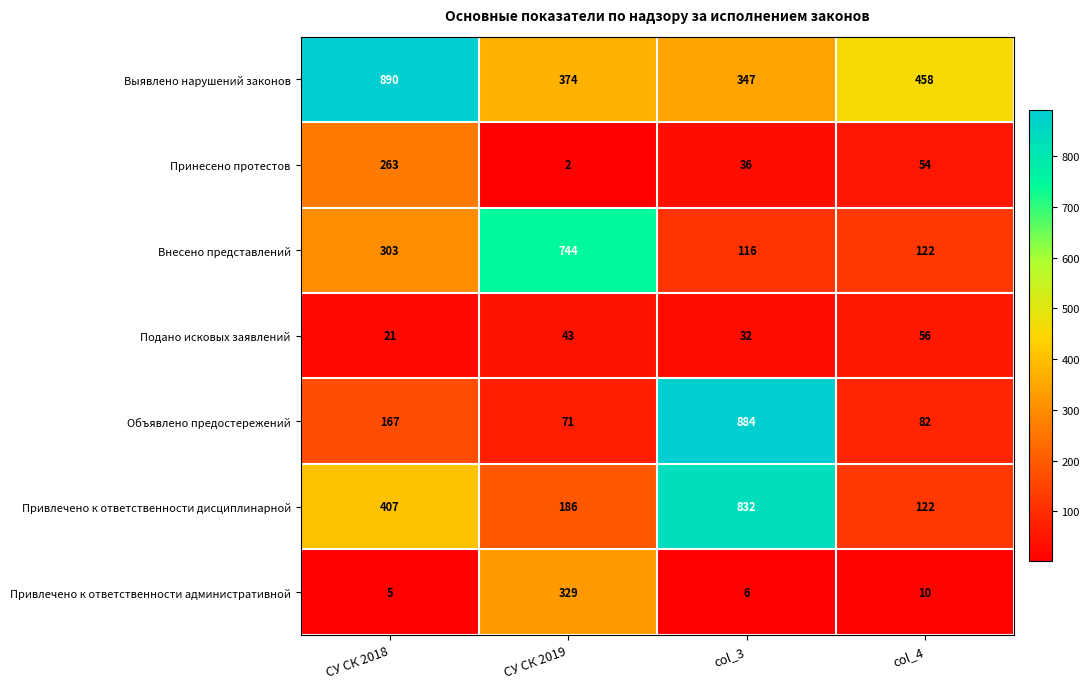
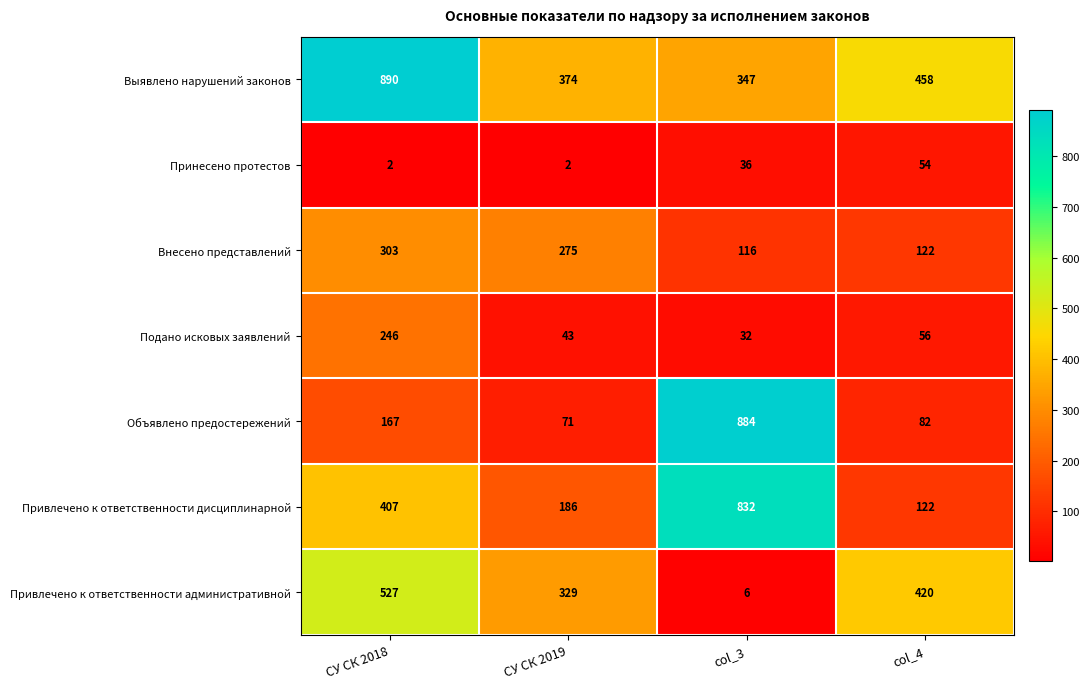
Принесено протестов, СУ СК 2018: 263 -> 2
Внесено представлений, СУ СК 2019: 744 -> 275
Подано исковых заявлений, СУ СК 2018: 21 -> 246
Привлечено к ответственности административной, СУ СК 2018: 5 -> 527
Привлечено к ответственности административной, col_4: 10 -> 420
